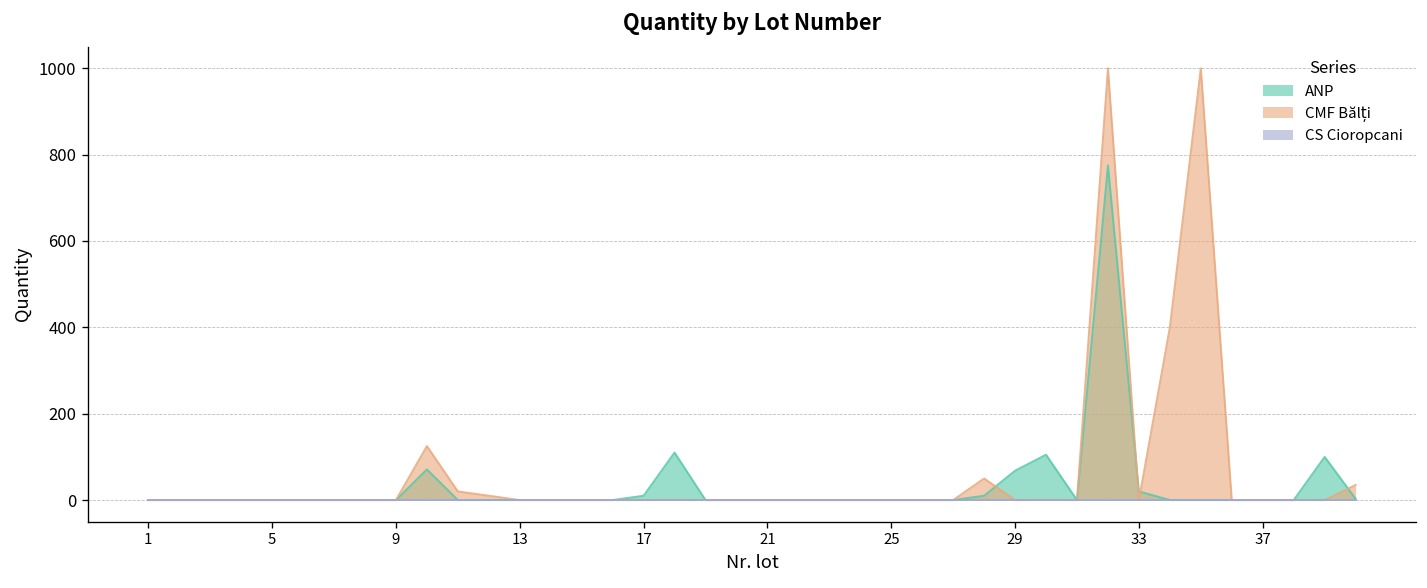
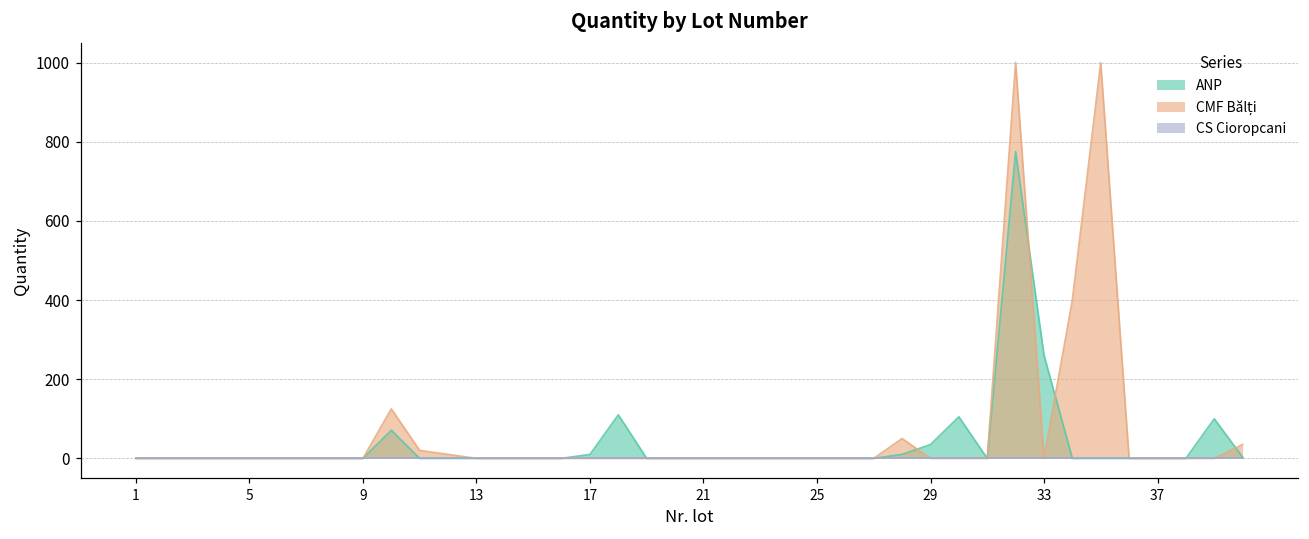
ANP, 29: 70 -> 40
ANP, 33: 20 -> 260
